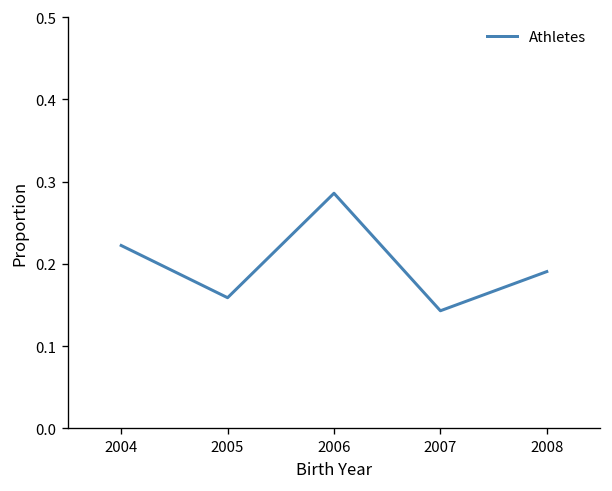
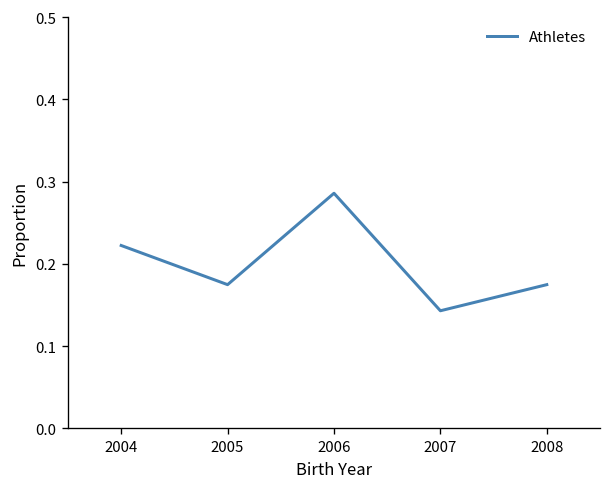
2005: 0.16 -> 0.17
2008: 0.19 -> 0.17
